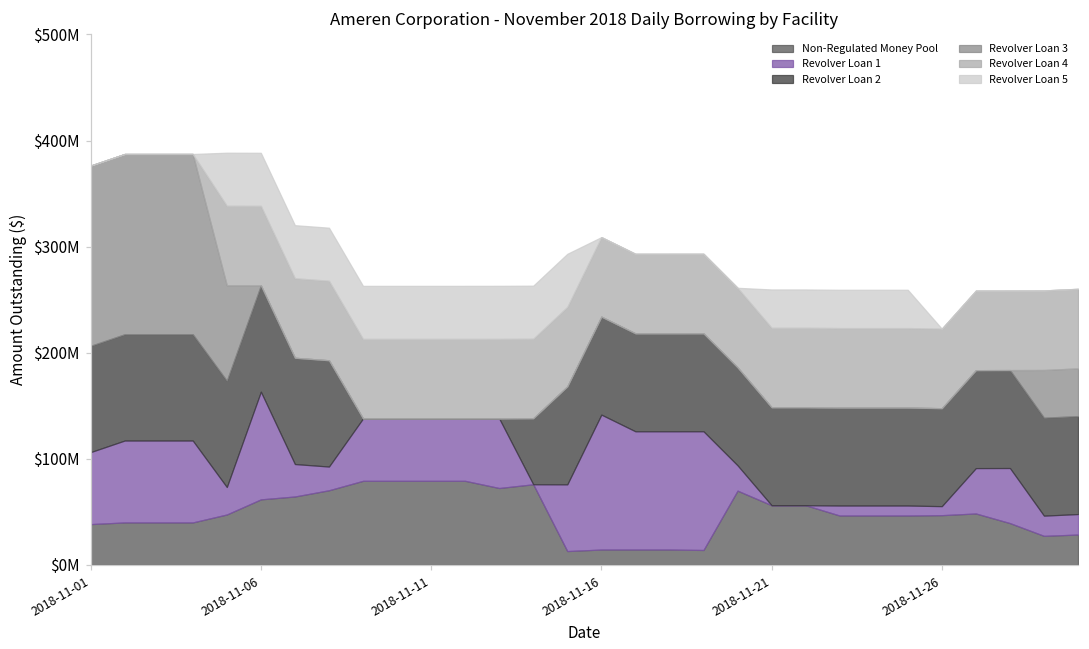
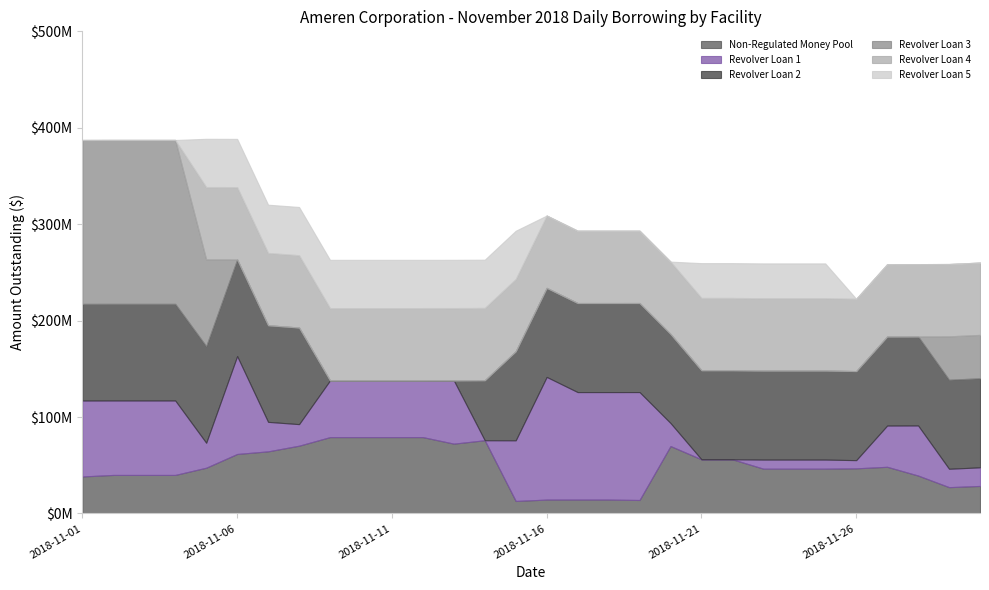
Revolver Loan 1, 2018-11-01: $70000000 -> $80000000
